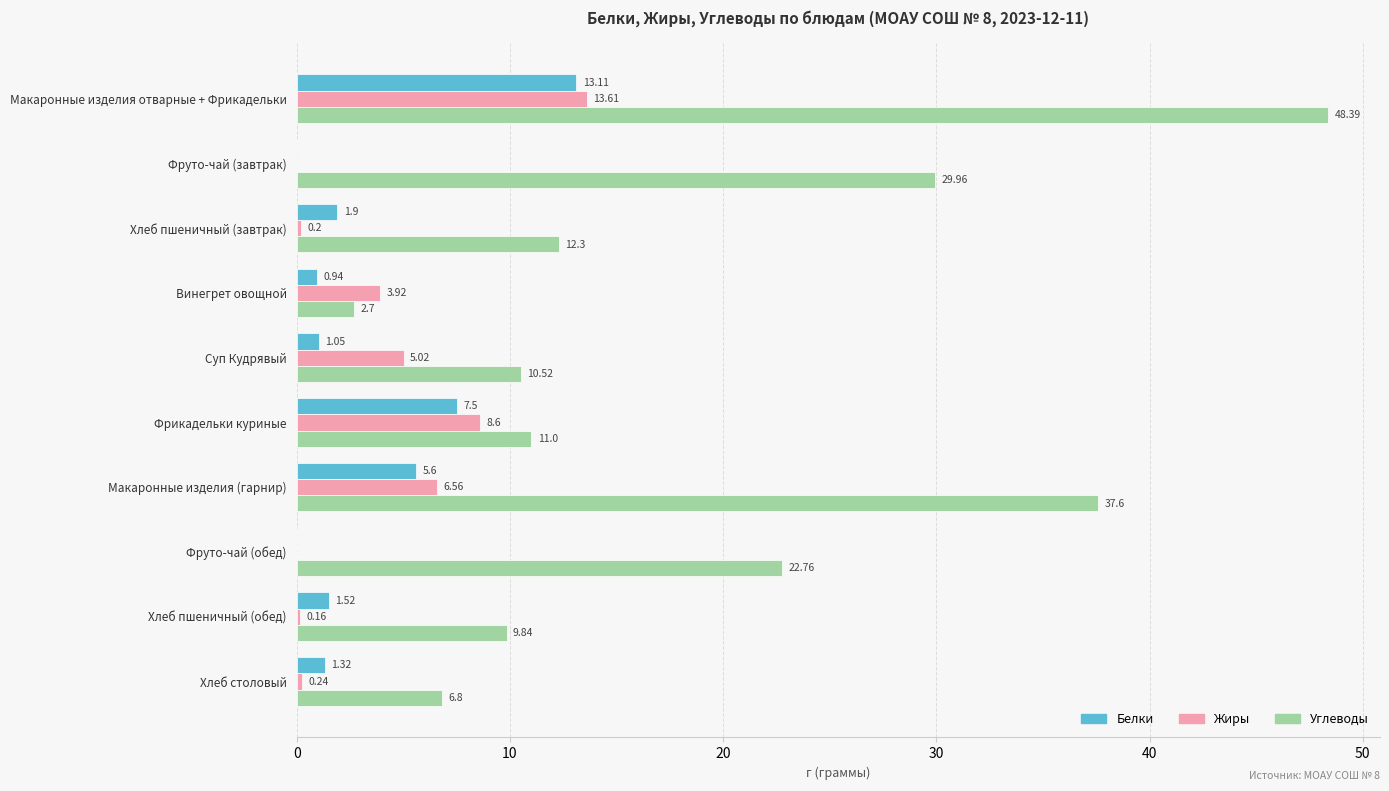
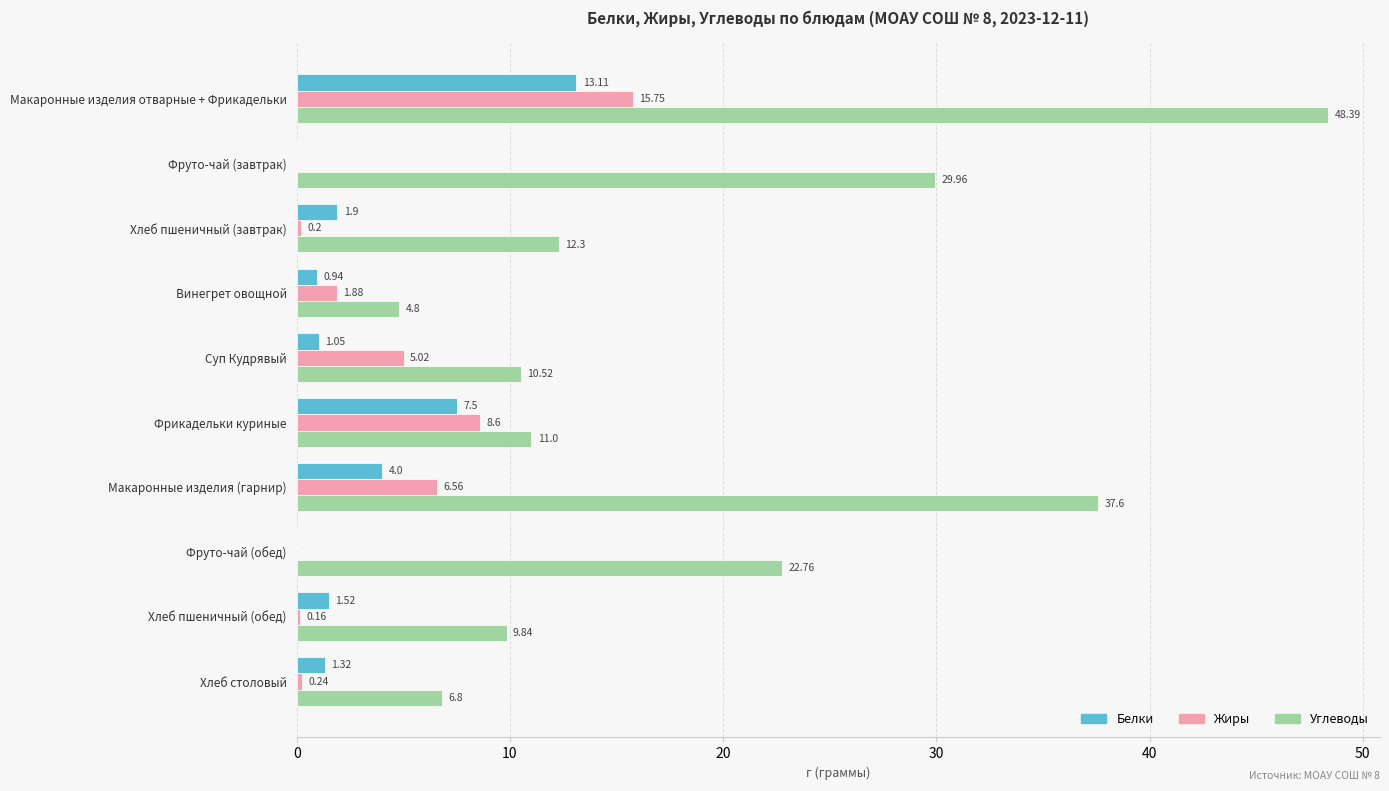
Жиры, Макаронные изделия отварные + Фрикадельки: 13.61 -> 15.75
Жиры, Винегрет овощной: 3.92 -> 1.88
Углеводы, Винегрет овощной: 2.7 -> 4.8
Белки, Макаронные изделия (гарнир): 5.6 -> 4.0
